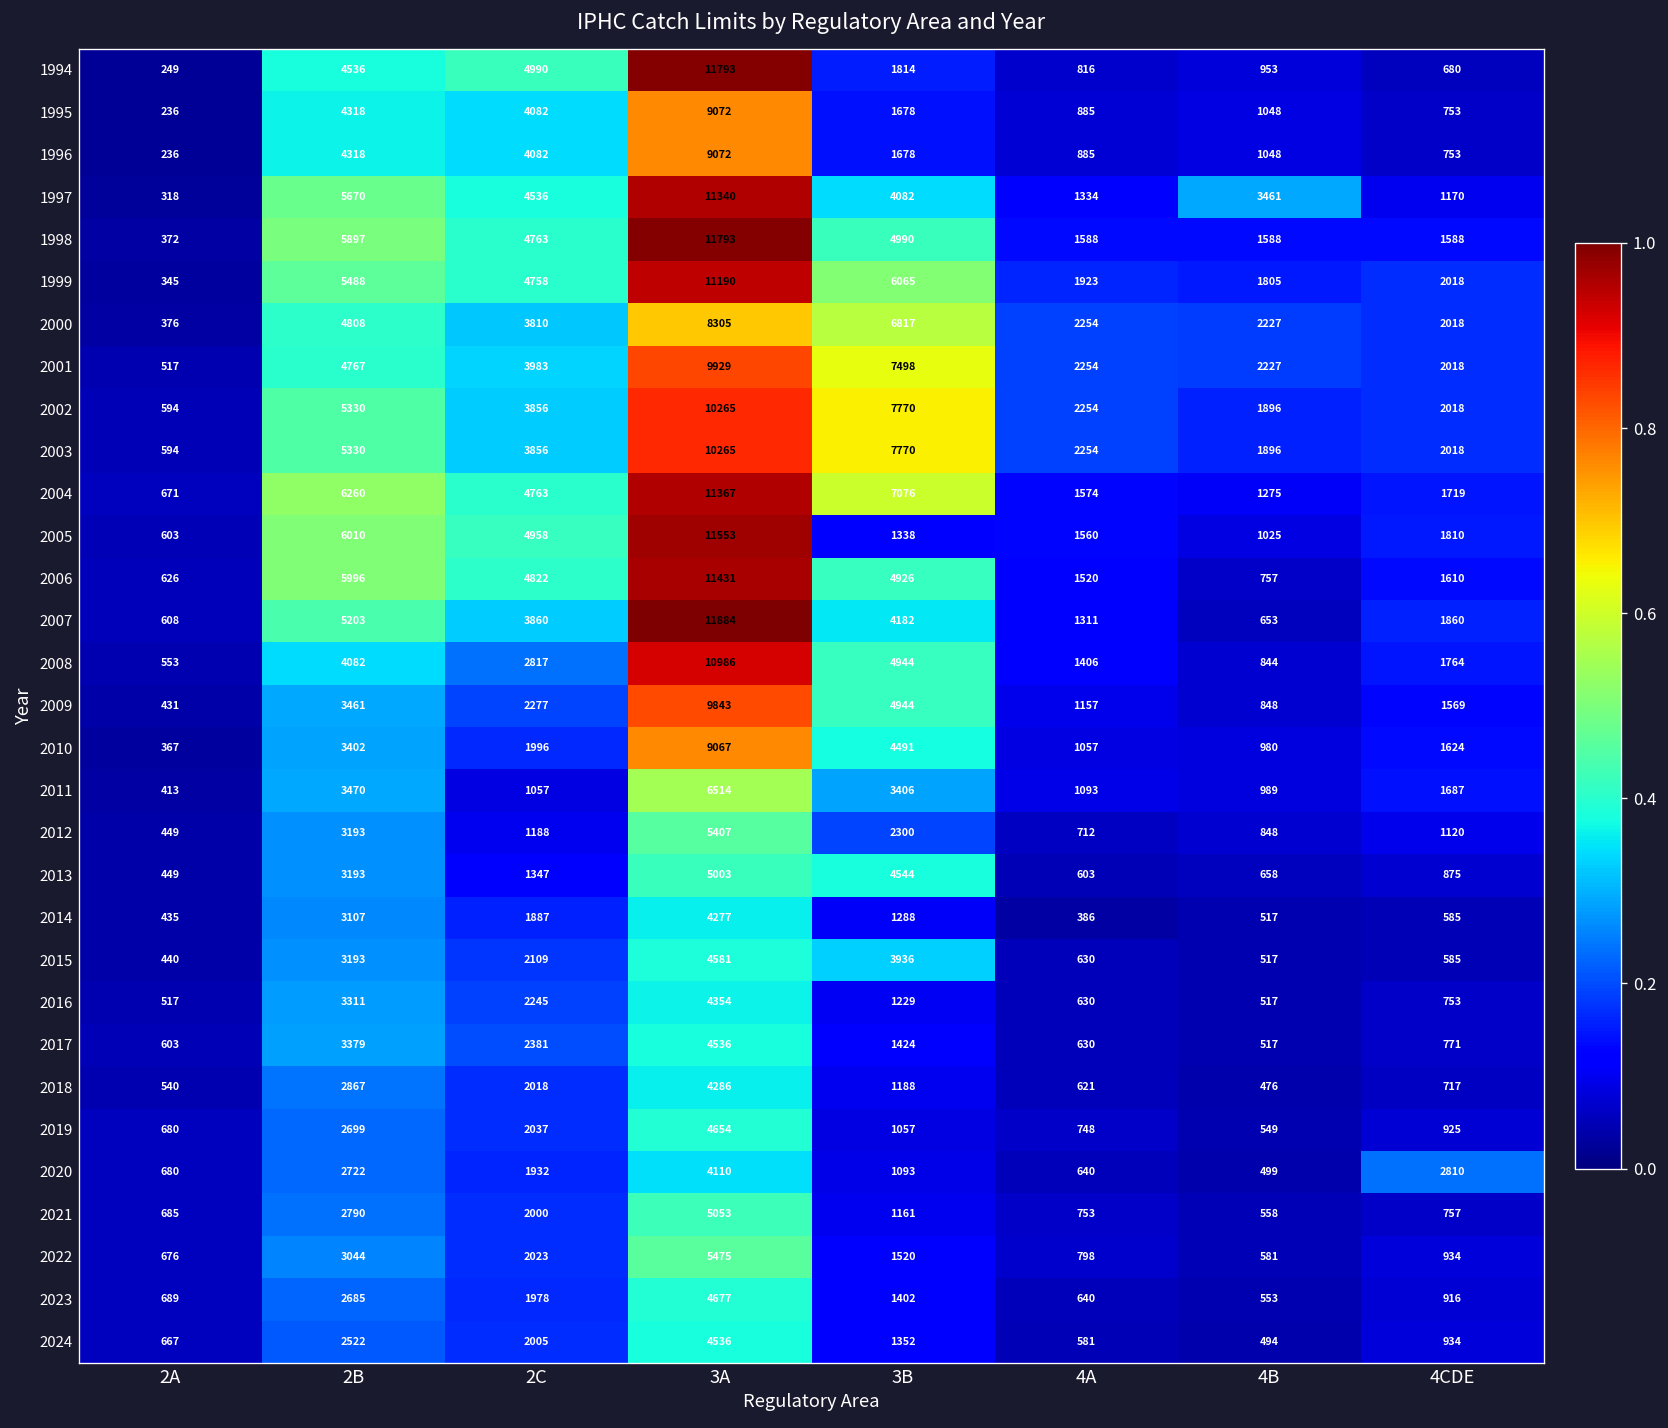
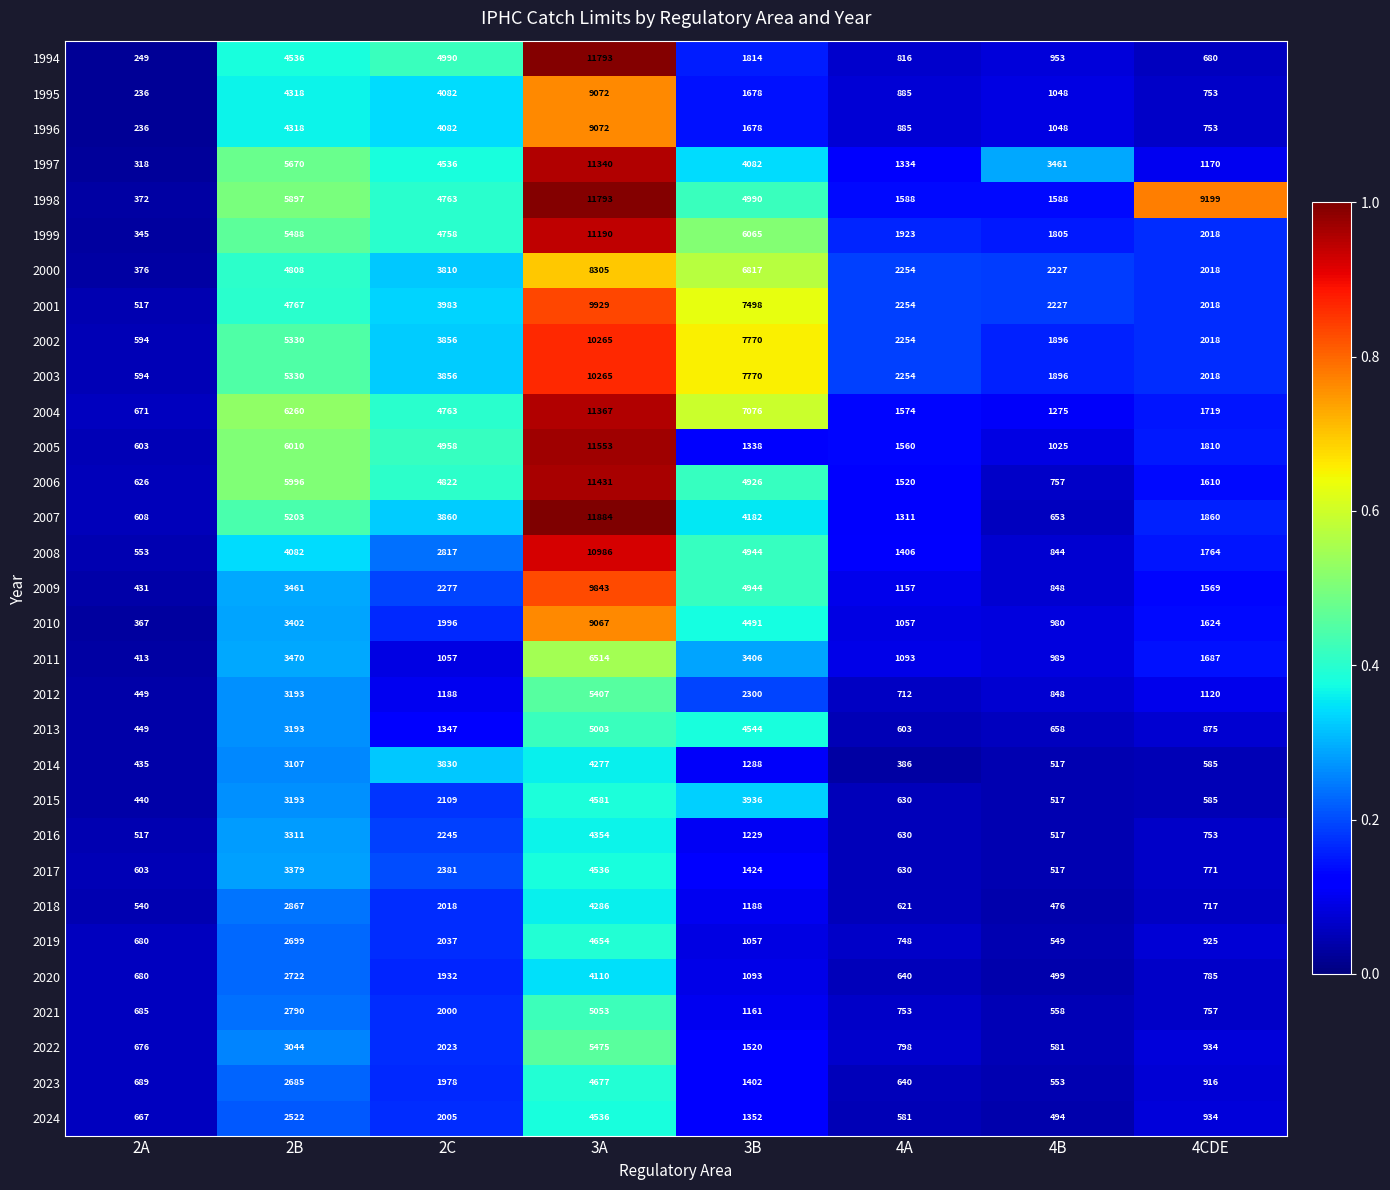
1998, 4CDE: 1588 -> 9199
2014, 2C: 1887 -> 3830
2020, 4CDE: 2810 -> 785
